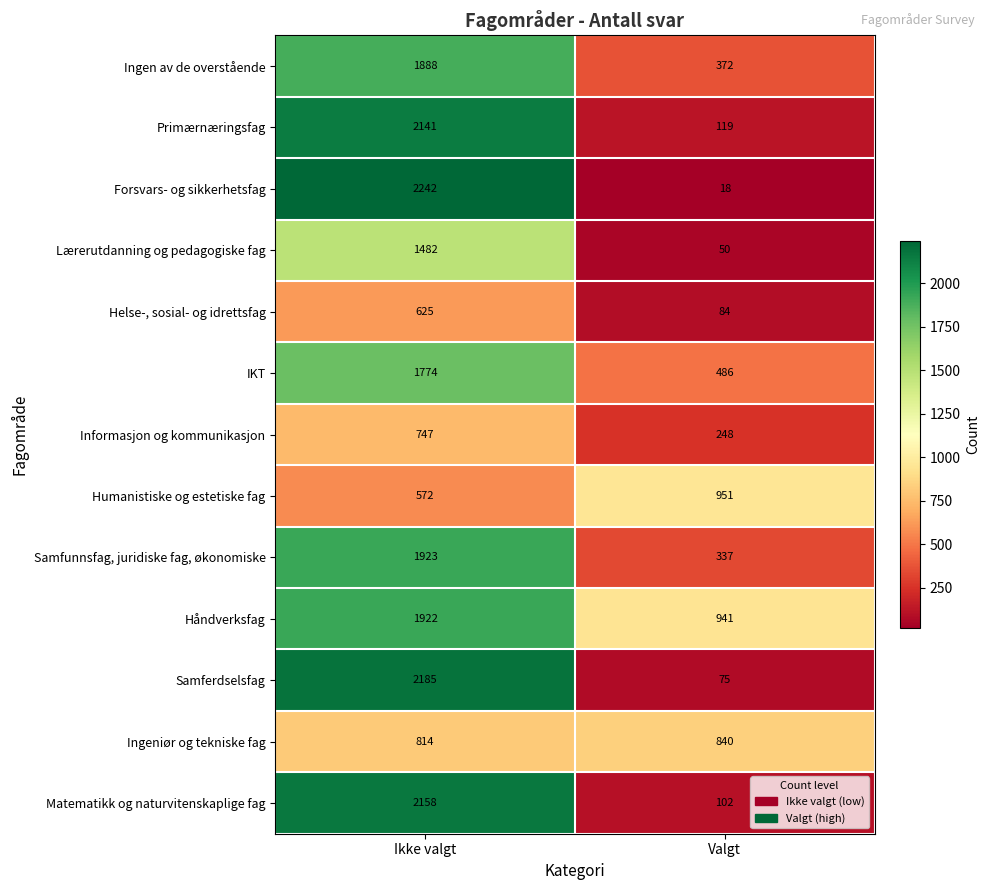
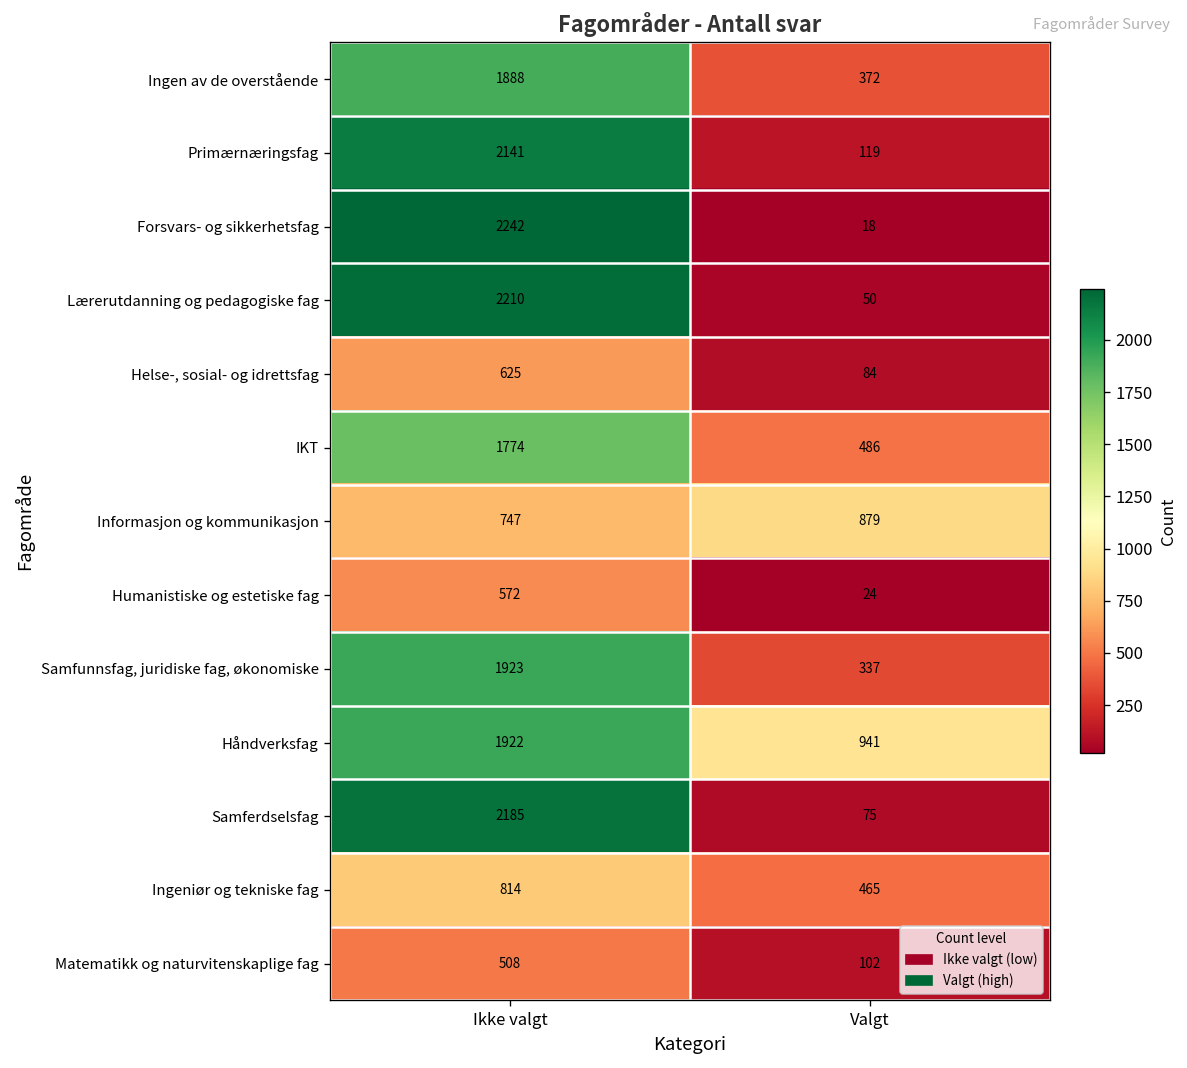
Lærerutdanning og pedagogiske fag, Ikke valgt: 1482 -> 2210
Informasjon og kommunikasjon, Valgt: 248 -> 879
Humanistiske og estetiske fag, Valgt: 951 -> 24
Ingeniør og tekniske fag, Valgt: 840 -> 465
Matematikk og naturvitenskaplige fag, Ikke valgt: 2158 -> 508
